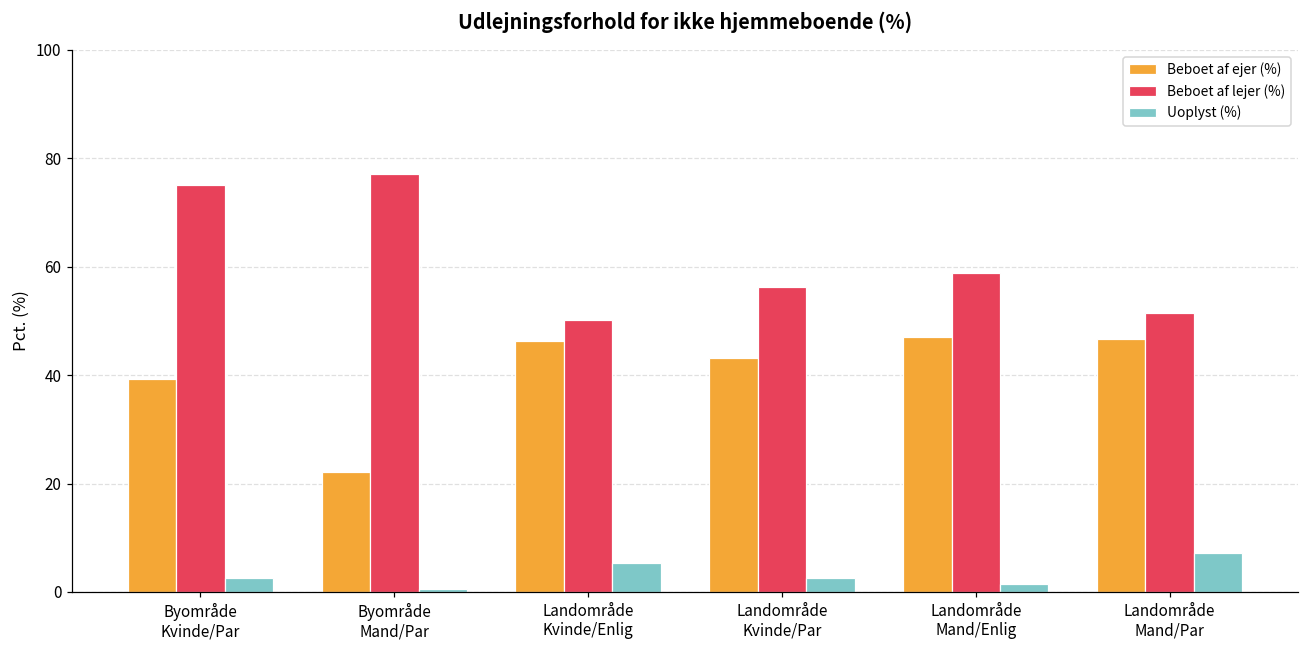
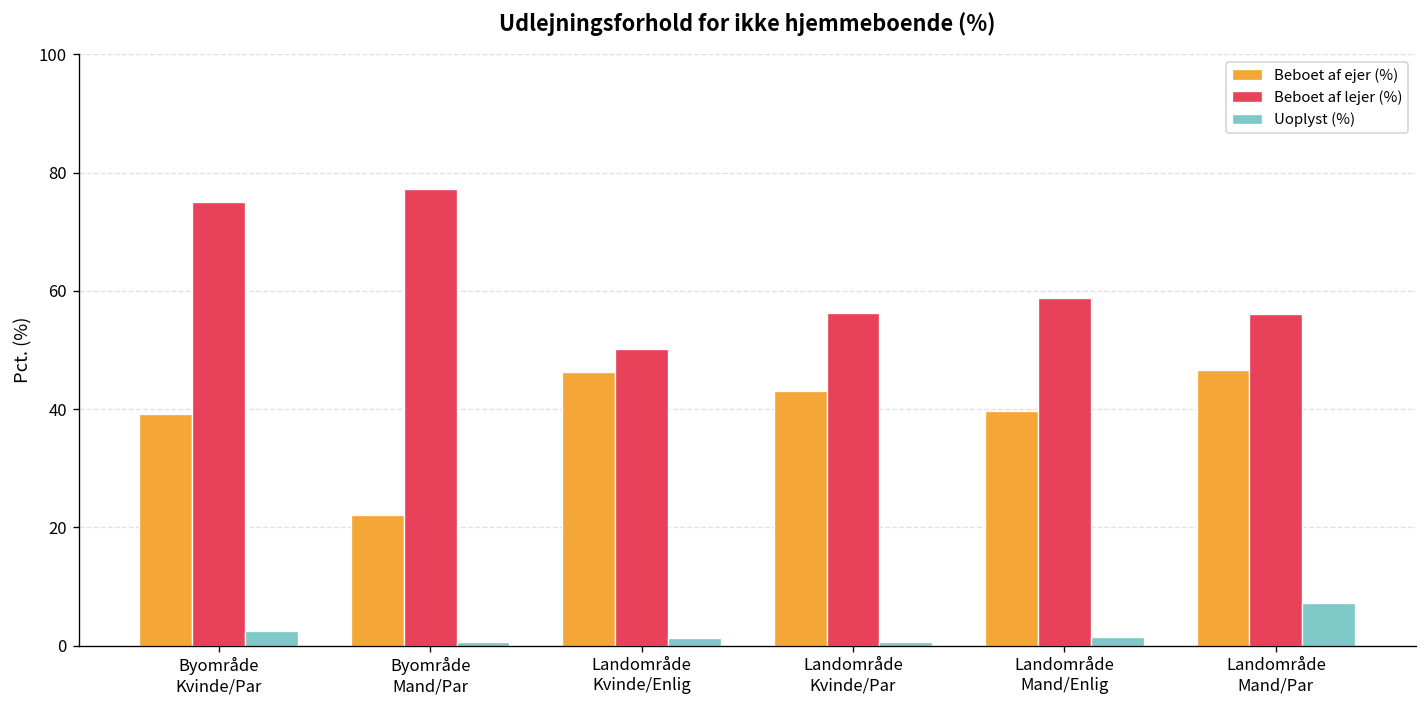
Uoplyst (%), Landområde Kvinde/Enlig: 5 -> 1
Uoplyst (%), Landområde Kvinde/Par: 3 -> 1
Beboet af ejer (%), Landområde Mand/Enlig: 47 -> 40
Beboet af lejer (%), Landområde Mand/Par: 51 -> 56
